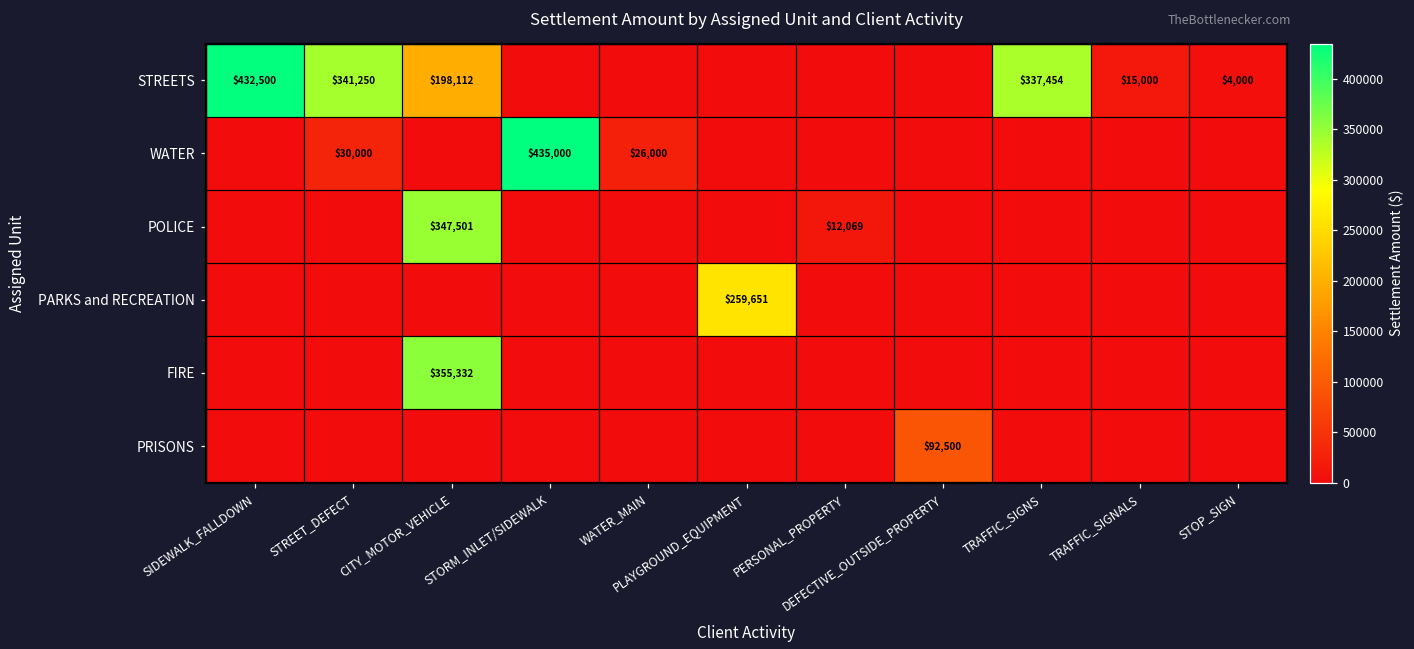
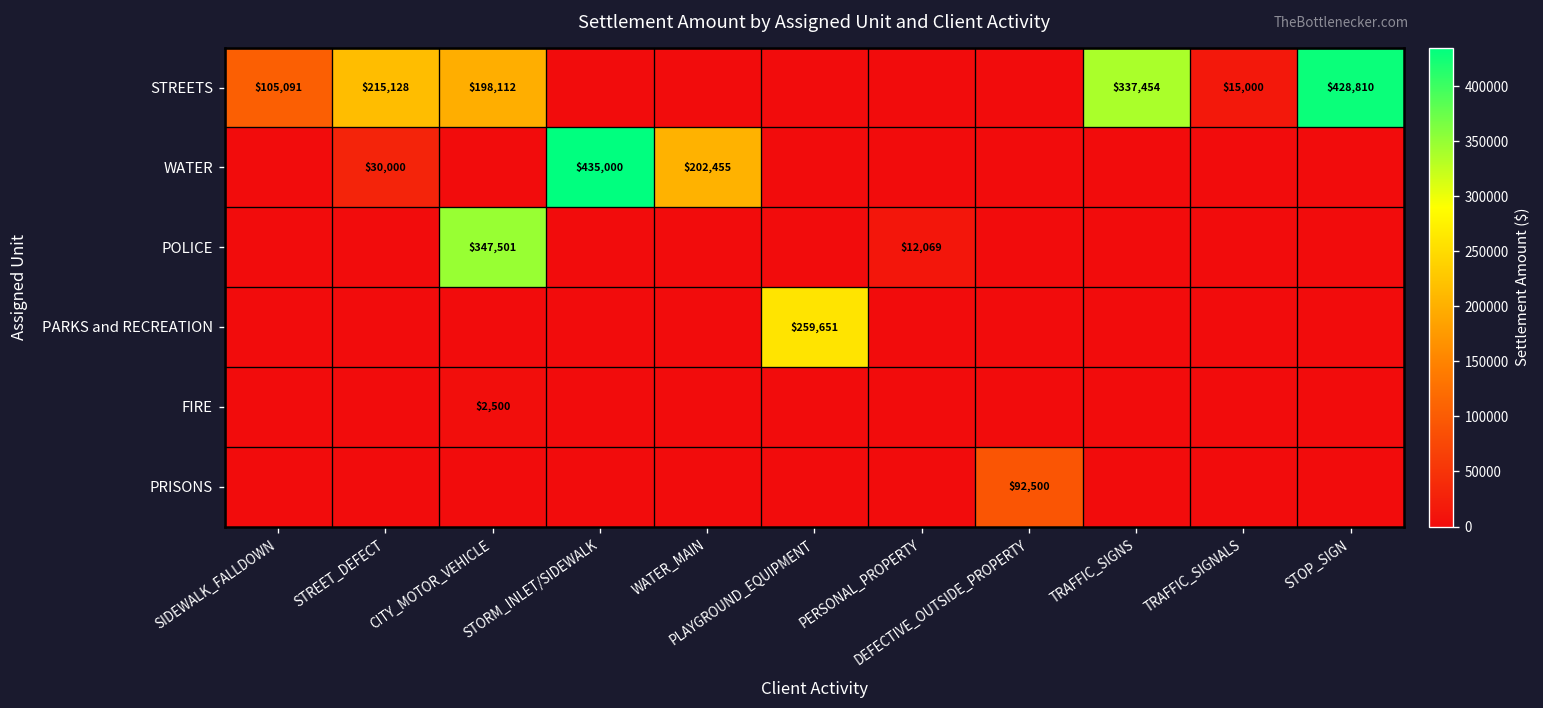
STREETS, SIDEWALK_FALLDOWN: $432,500 -> $105,091
STREETS, STREET_DEFECT: $341,250 -> $215,128
STREETS, STOP_SIGN: $4,000 -> $428,810
WATER, WATER_MAIN: $26,000 -> $202,455
FIRE, CITY_MOTOR_VEHICLE: $355,332 -> $2,500
